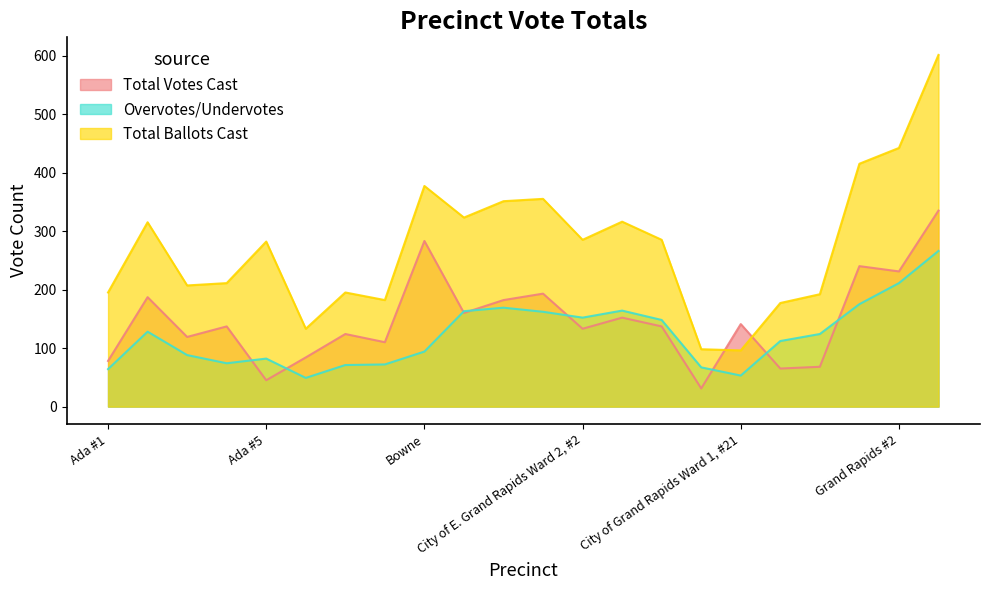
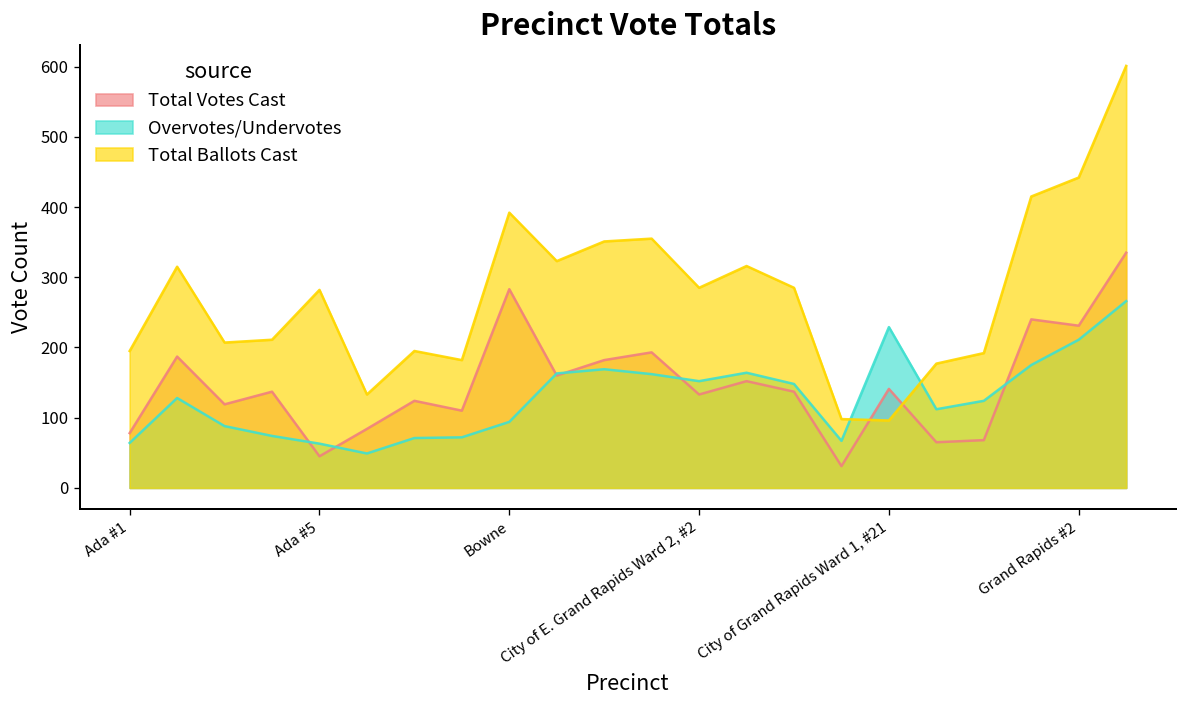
Overvotes/Undervotes, Ada #5: 80 -> 60
Total Ballots Cast, Bowne: 380 -> 390
Overvotes/Undervotes, City of Grand Rapids Ward 1, #21: 50 -> 230
